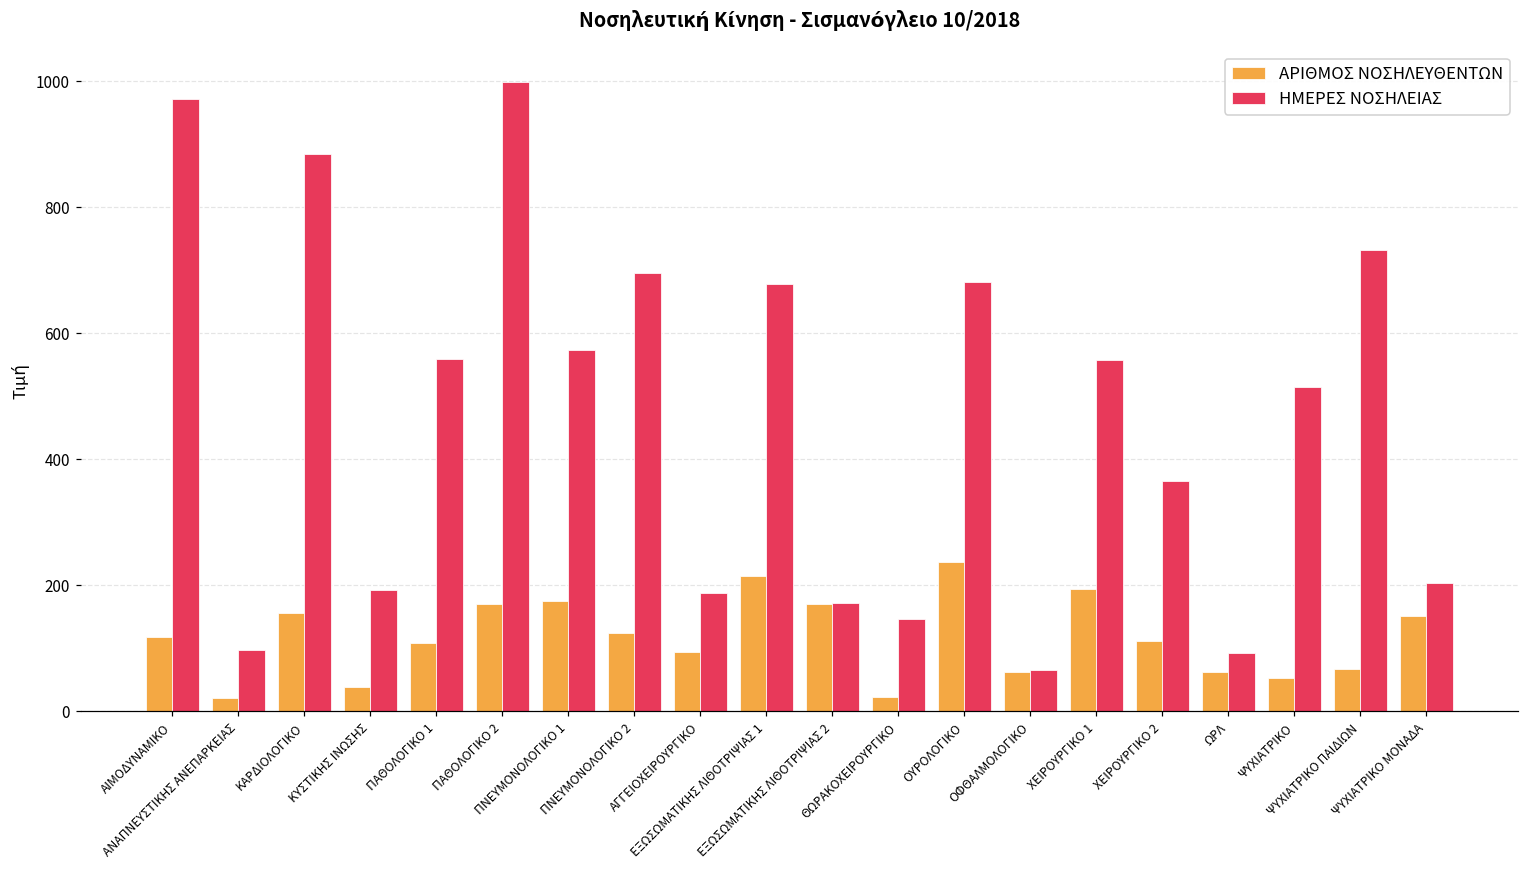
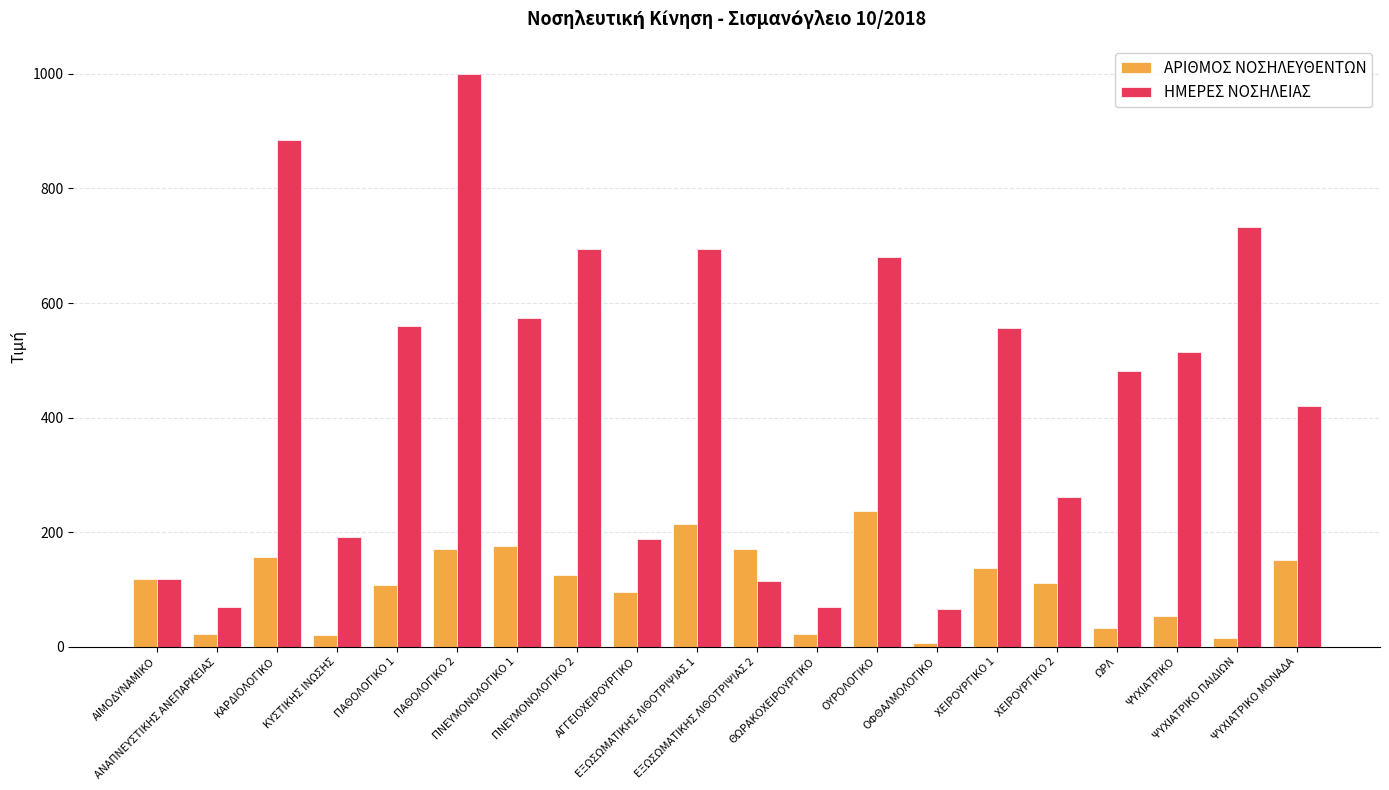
ΗΜΕΡΕΣ ΝΟΣΗΛΕΙΑΣ, ΑΙΜΟΔΥΝΑΜΙΚΟ: 970 -> 120
ΗΜΕΡΕΣ ΝΟΣΗΛΕΙΑΣ, ΑΝΑΠΝΕΥΣΤΙΚΗΣ ΑΝΕΠΑΡΚΕΙΑΣ: 100 -> 70
ΑΡΙΘΜΟΣ ΝΟΣΗΛΕΥΘΕΝΤΩΝ, ΚΥΣΤΙΚΗΣ ΙΝΩΣΗΣ: 40 -> 20
ΗΜΕΡΕΣ ΝΟΣΗΛΕΙΑΣ, ΕΞΩΣΩΜΑΤΙΚΗΣ ΛΙΘΟΤΡΙΨΙΑΣ 1: 680 -> 700
ΗΜΕΡΕΣ ΝΟΣΗΛΕΙΑΣ, ΕΞΩΣΩΜΑΤΙΚΗΣ ΛΙΘΟΤΡΙΨΙΑΣ 2: 170 -> 110
ΗΜΕΡΕΣ ΝΟΣΗΛΕΙΑΣ, ΘΩΡΑΚΟΧΕΙΡΟΥΡΓΙΚΟ: 150 -> 70
ΑΡΙΘΜΟΣ ΝΟΣΗΛΕΥΘΕΝΤΩΝ, ΟΦΘΑΛΜΟΛΟΓΙΚΟ: 60 -> 10
ΑΡΙΘΜΟΣ ΝΟΣΗΛΕΥΘΕΝΤΩΝ, ΧΕΙΡΟΥΡΓΙΚΟ 1: 200 -> 140
ΗΜΕΡΕΣ ΝΟΣΗΛΕΙΑΣ, ΧΕΙΡΟΥΡΓΙΚΟ 2: 370 -> 260
ΑΡΙΘΜΟΣ ΝΟΣΗΛΕΥΘΕΝΤΩΝ, ΩΡΛ: 60 -> 30
ΗΜΕΡΕΣ ΝΟΣΗΛΕΙΑΣ, ΩΡΛ: 90 -> 480
ΑΡΙΘΜΟΣ ΝΟΣΗΛΕΥΘΕΝΤΩΝ, ΨΥΧΙΑΤΡΙΚΟ ΠΑΙΔΙΩΝ: 70 -> 20
ΗΜΕΡΕΣ ΝΟΣΗΛΕΙΑΣ, ΨΥΧΙΑΤΡΙΚΟ ΜΟΝΑΔΑ: 200 -> 420
